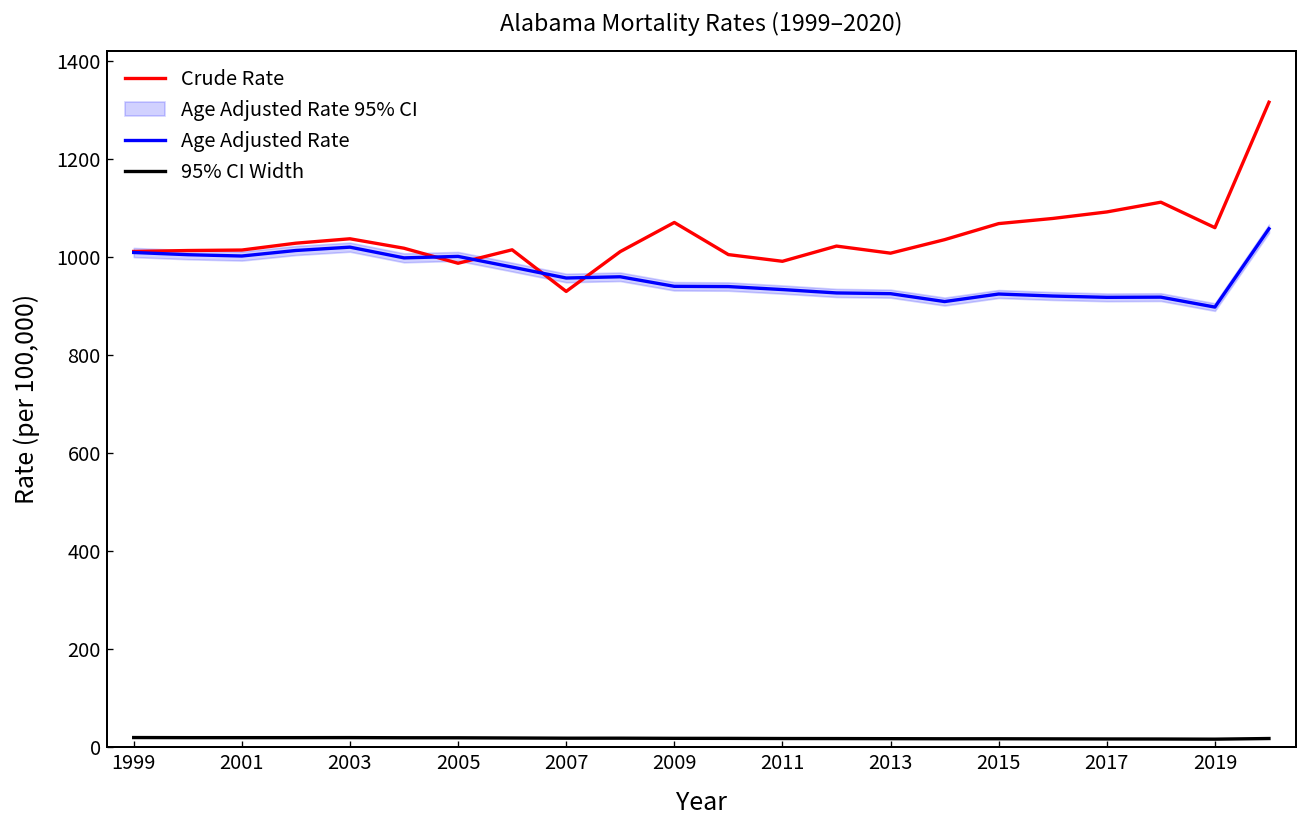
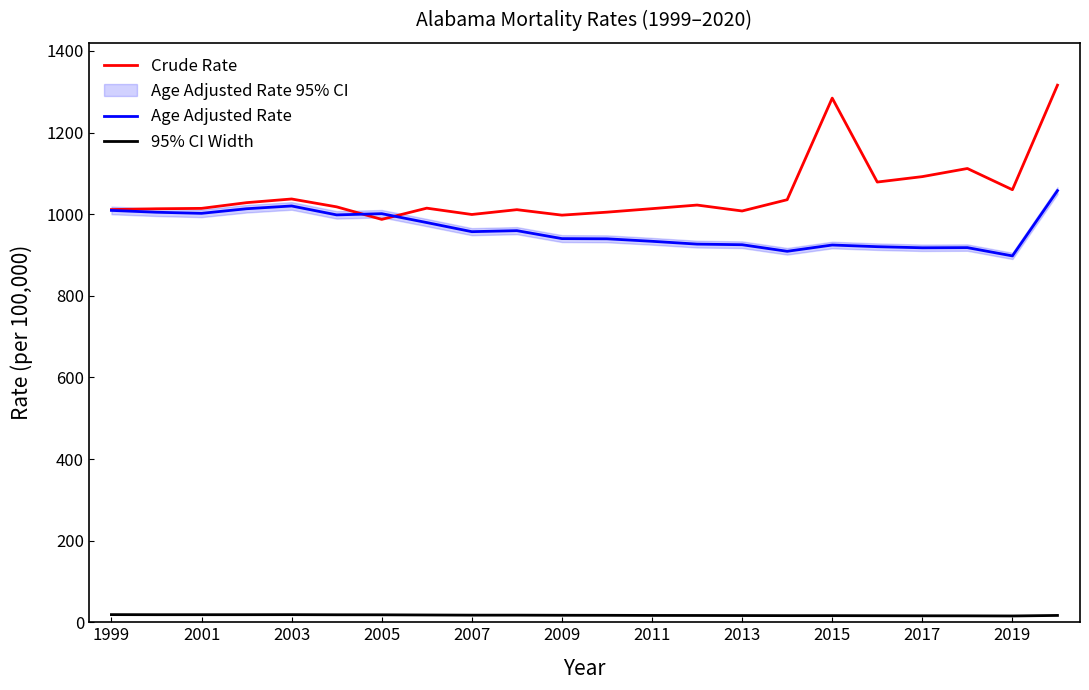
Crude Rate, 2007: 930 -> 1000
Crude Rate, 2009: 1070 -> 1000
Crude Rate, 2011: 990 -> 1010
Crude Rate, 2015: 1070 -> 1280
